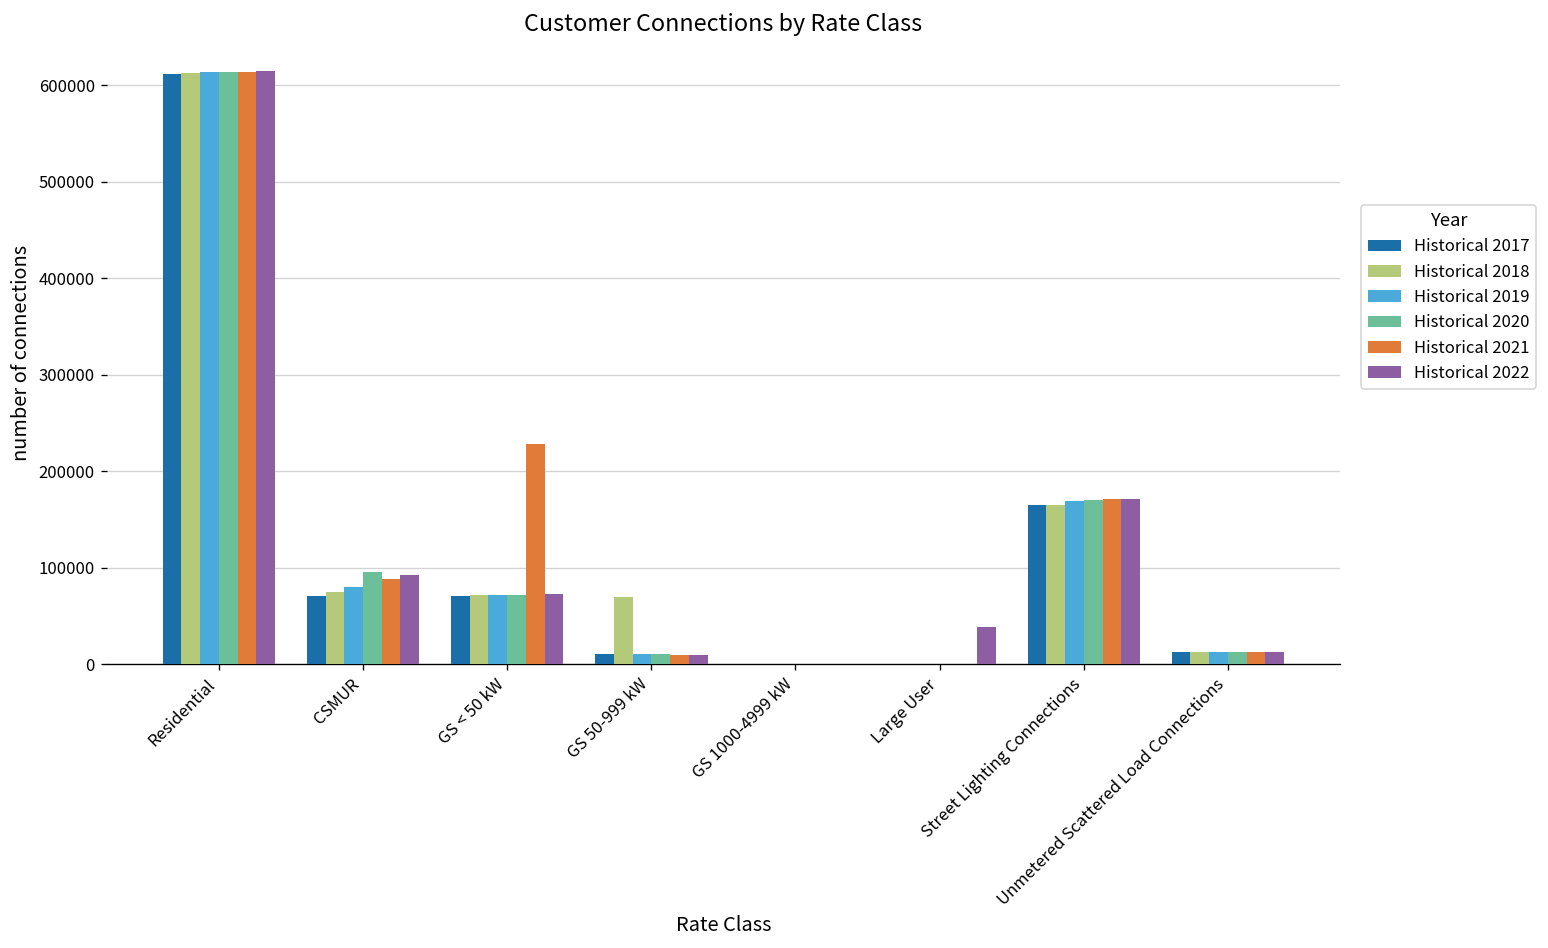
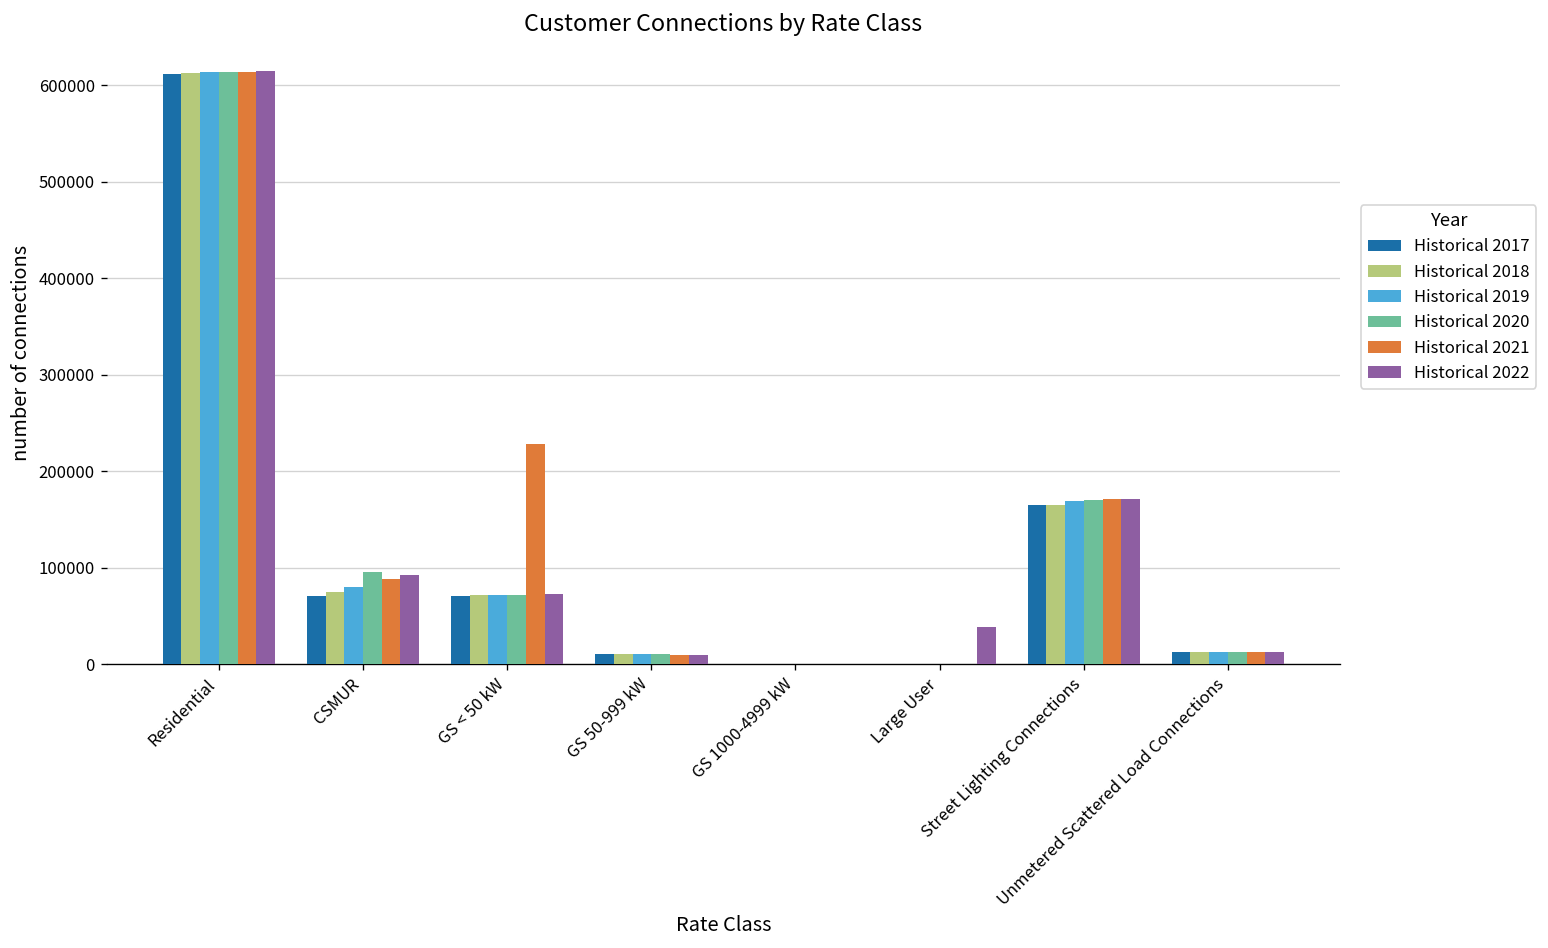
Historical 2018, GS 50-999 kW: 70000 -> 10000
